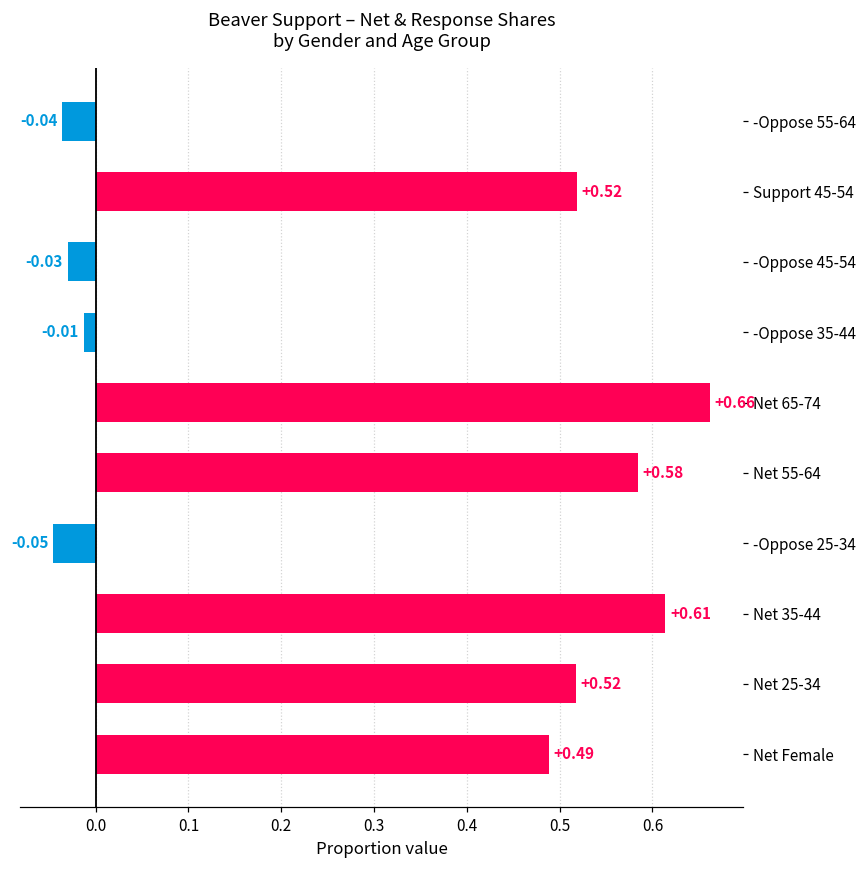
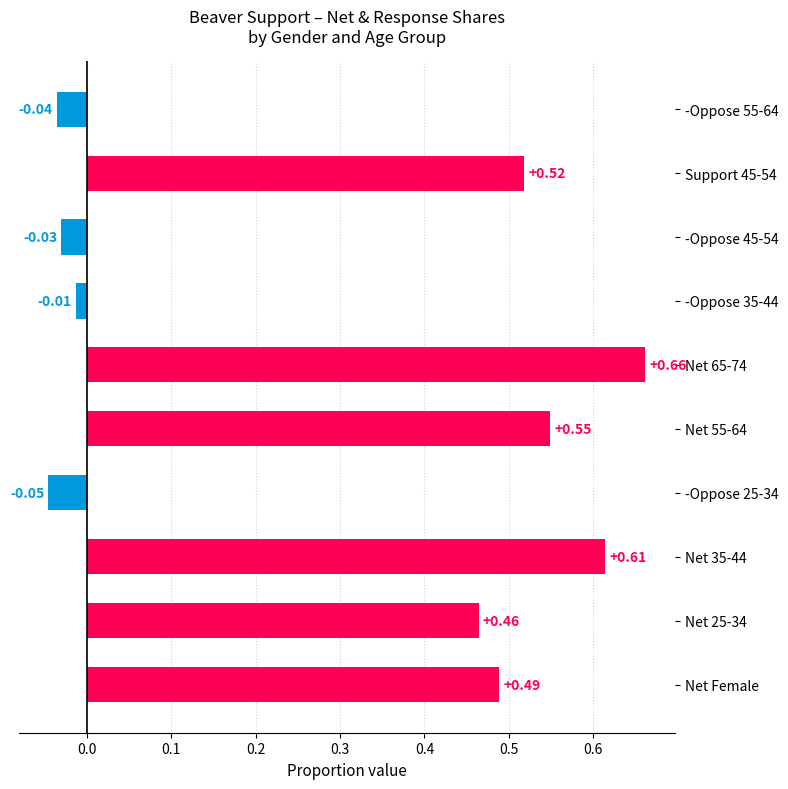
Net 55-64: +0.58 -> +0.55
Net 25-34: +0.52 -> +0.46
